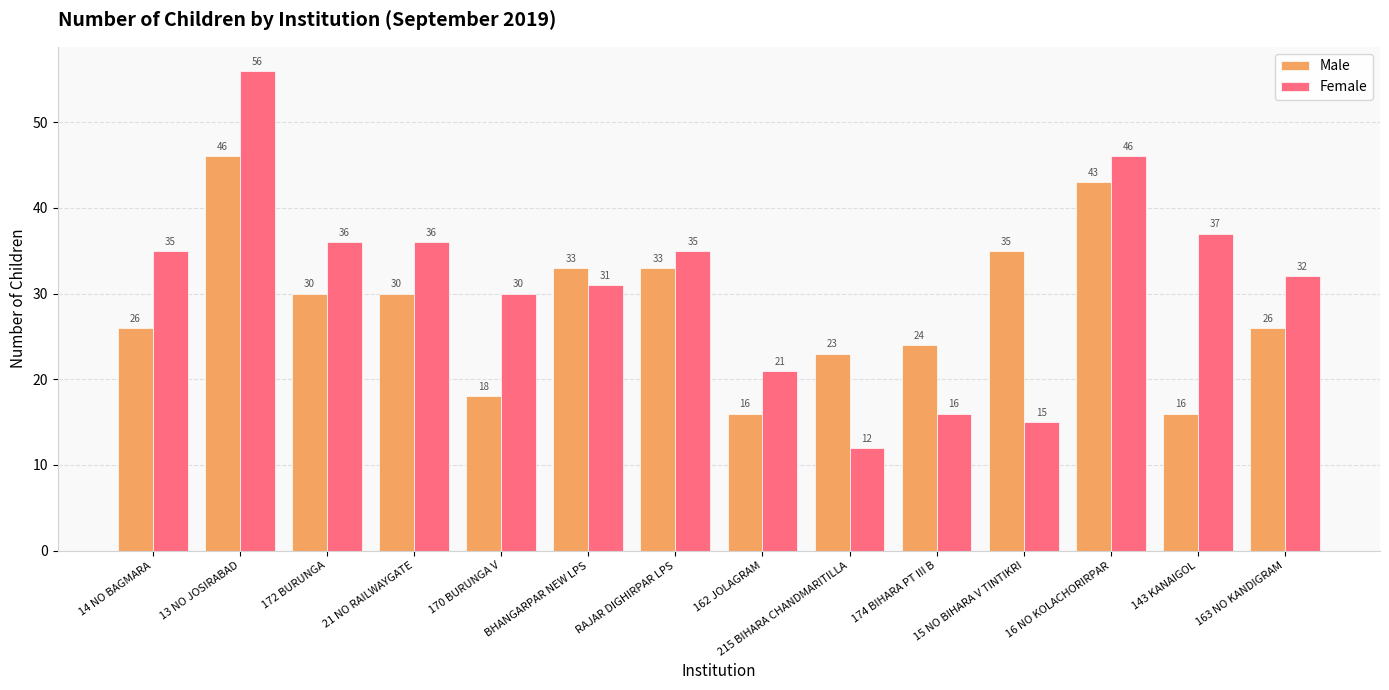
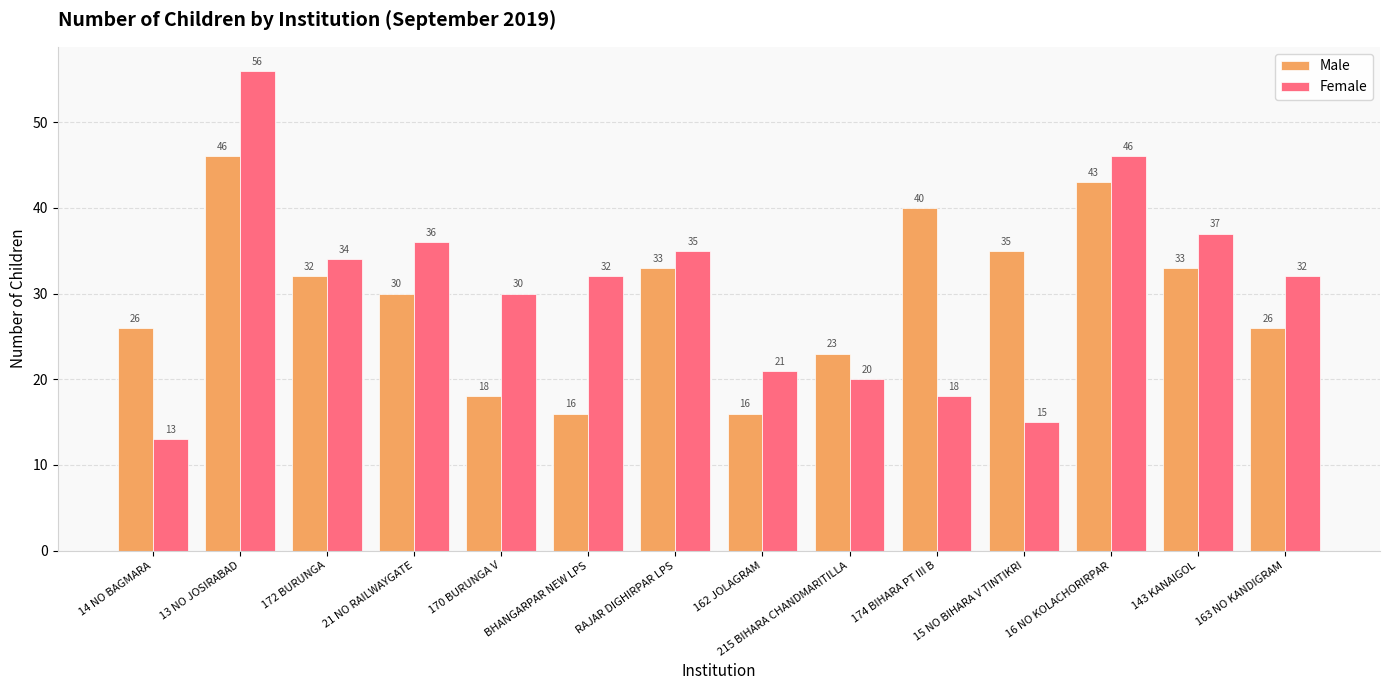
Female, 14 NO BAGMARA: 35 -> 13
Male, 172 BURUNGA: 30 -> 32
Female, 172 BURUNGA: 36 -> 34
Male, BHANGARPAR NEW LPS: 33 -> 16
Female, BHANGARPAR NEW LPS: 31 -> 32
Female, 215 BIHARA CHANDMARITILLA: 12 -> 20
Male, 174 BIHARA PT III B: 24 -> 40
Female, 174 BIHARA PT III B: 16 -> 18
Male, 143 KANAIGOL: 16 -> 33
